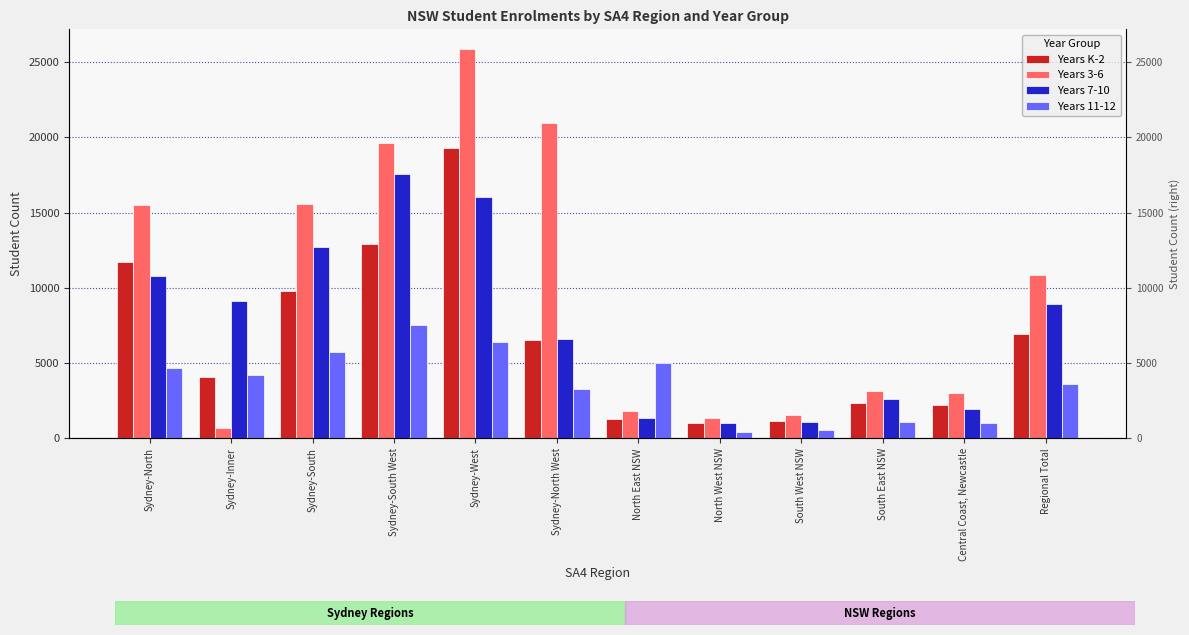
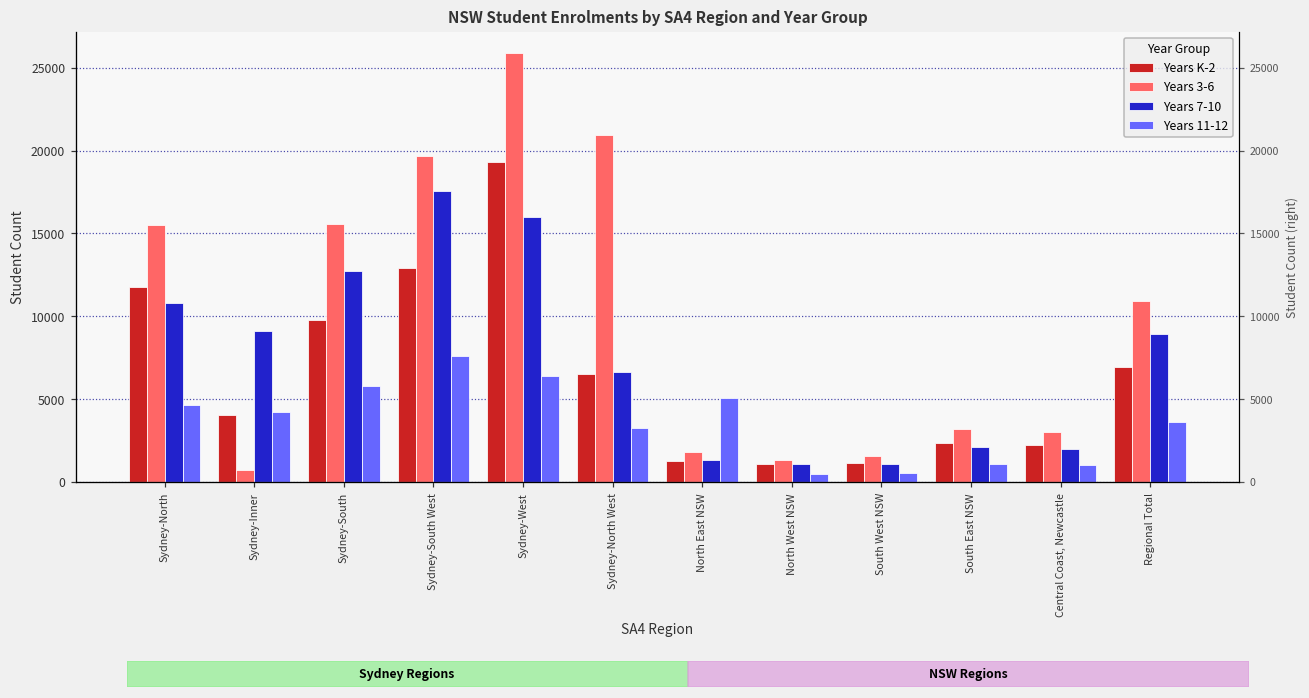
Years 7-10, South East NSW: 2600 -> 2100
